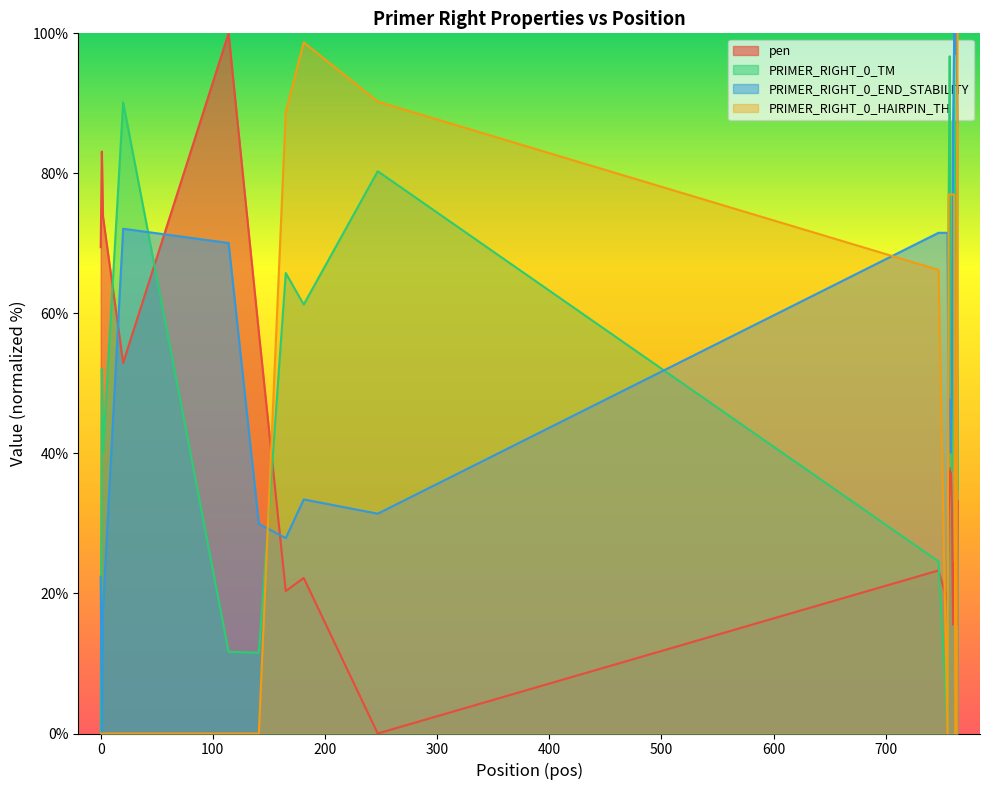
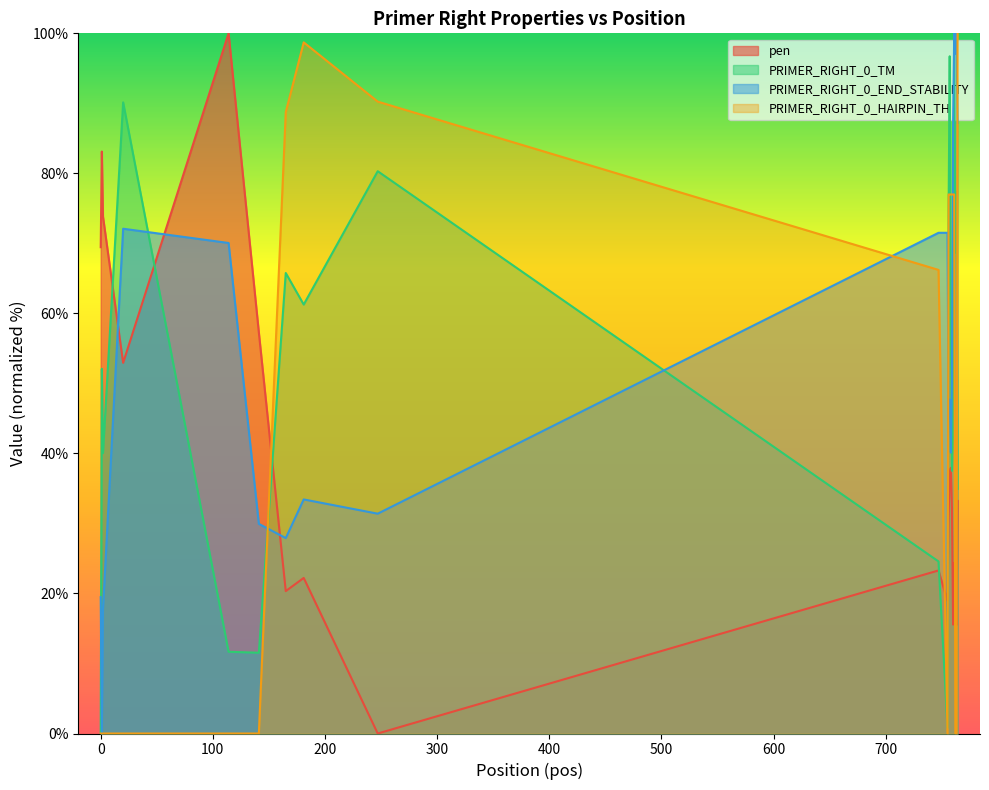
PRIMER_RIGHT_0_END_STABILITY, 0: 22% -> 19%
